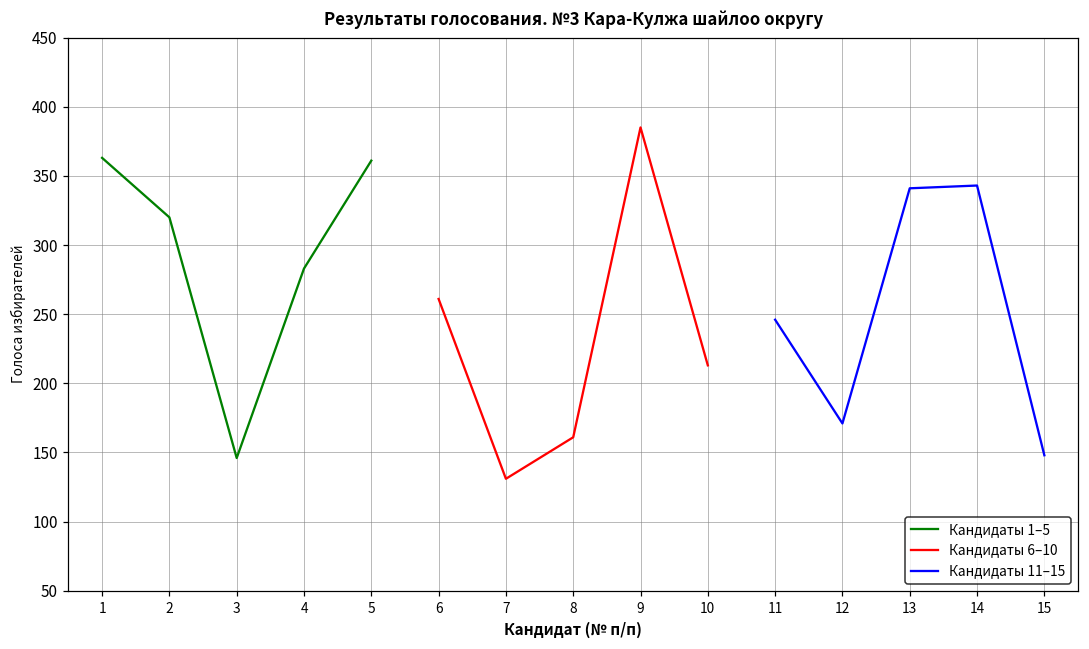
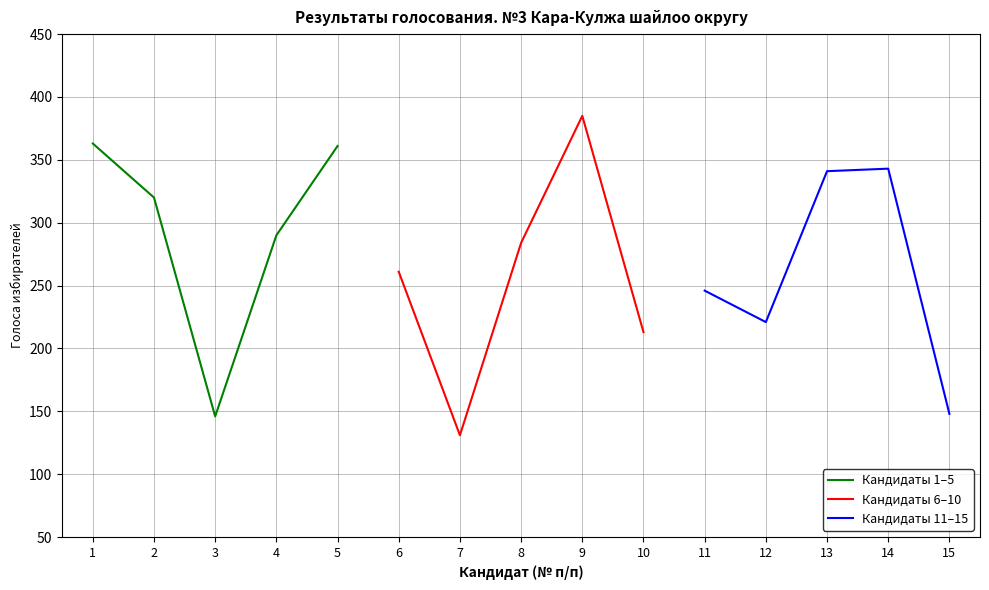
Кандидаты 1–5, 4: 283 -> 290
Кандидаты 6–10, 8: 161 -> 284
Кандидаты 11–15, 12: 171 -> 221
